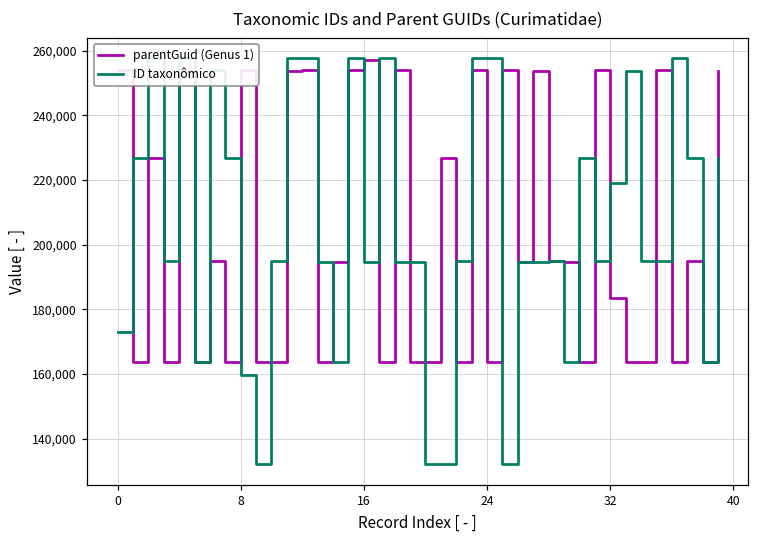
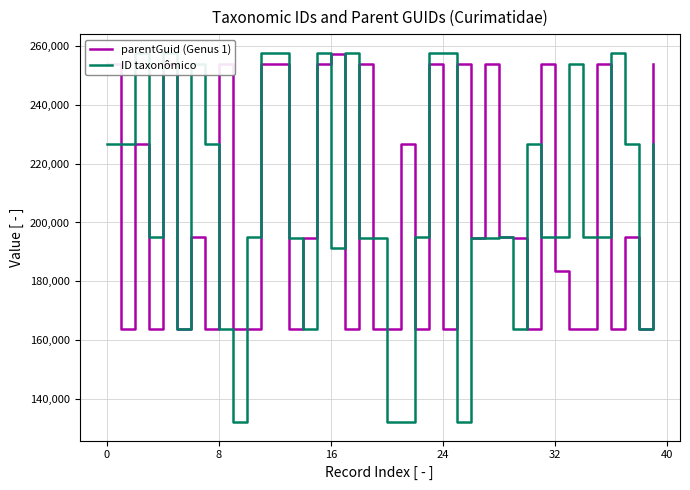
ID taxonômico, 0: 173,000 -> 227,000
ID taxonômico, 8: 160,000 -> 164,000
ID taxonômico, 16: 195,000 -> 191,000
ID taxonômico, 32: 219,000 -> 195,000
